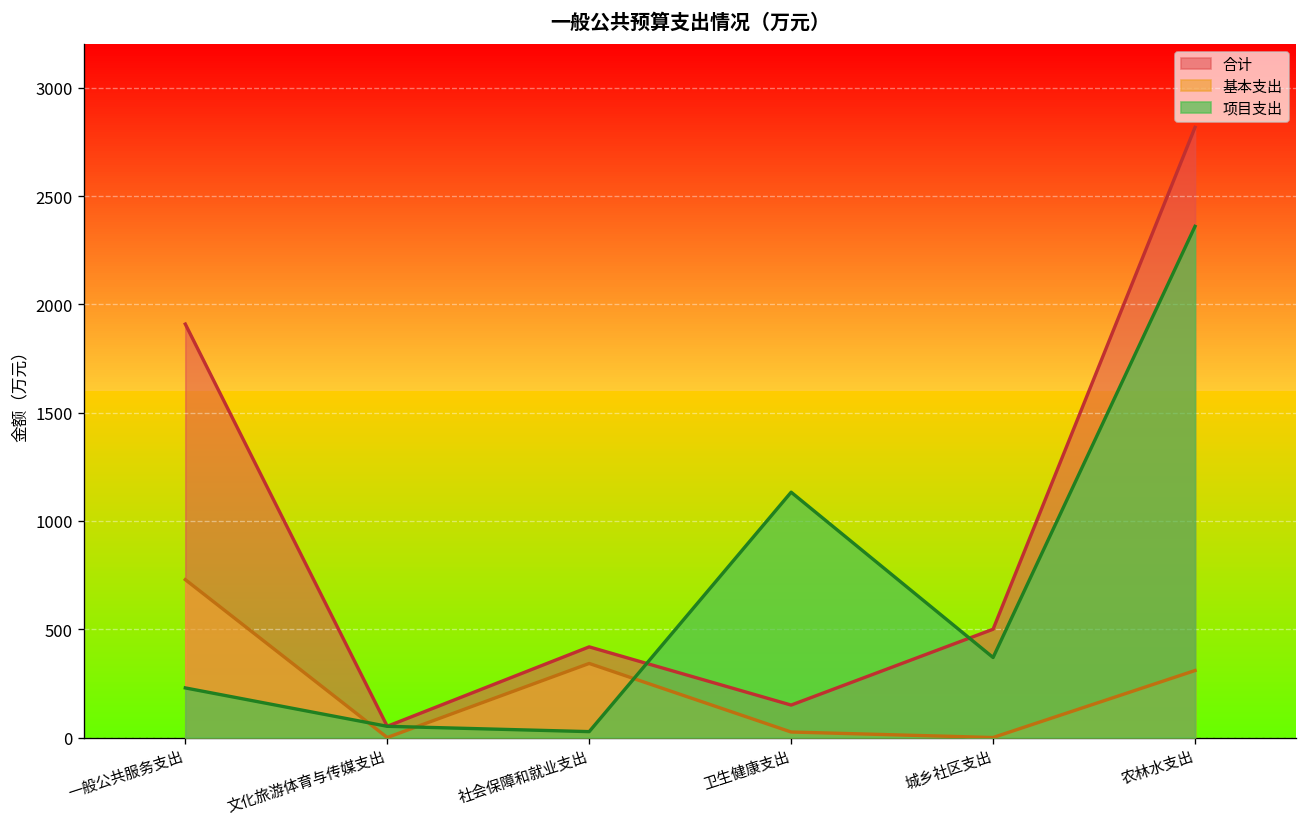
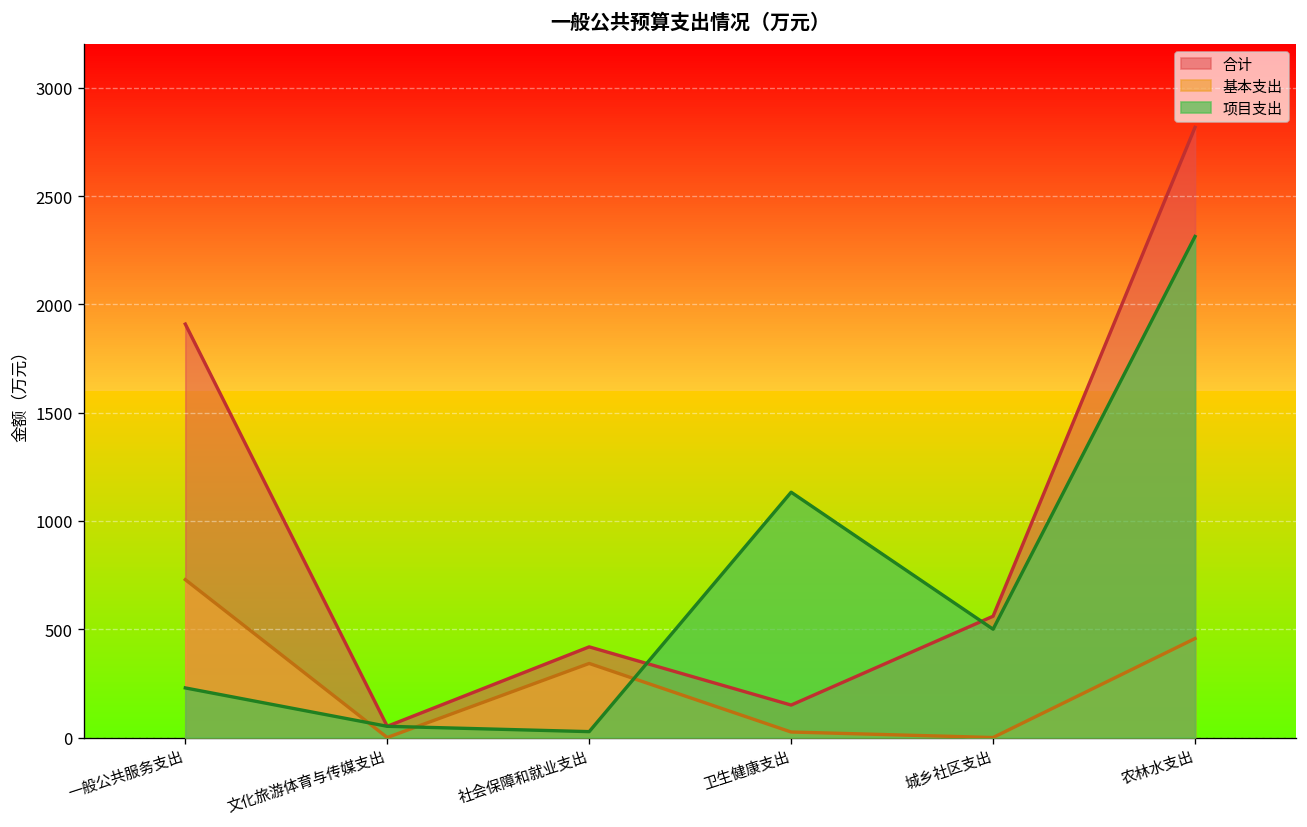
合计, 城乡社区支出: 500 -> 560
项目支出, 城乡社区支出: 370 -> 500
基本支出, 农林水支出: 310 -> 460
项目支出, 农林水支出: 2360 -> 2310
